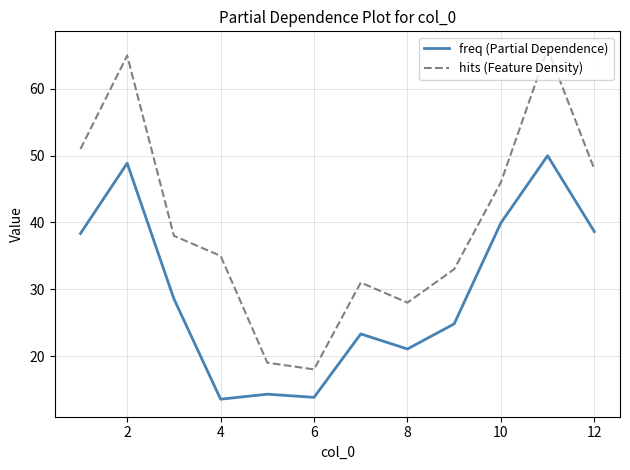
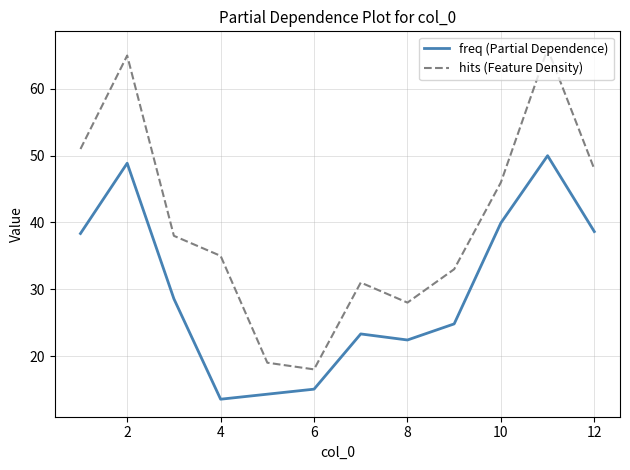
freq (Partial Dependence), 6: 14 -> 15
freq (Partial Dependence), 8: 21 -> 22
